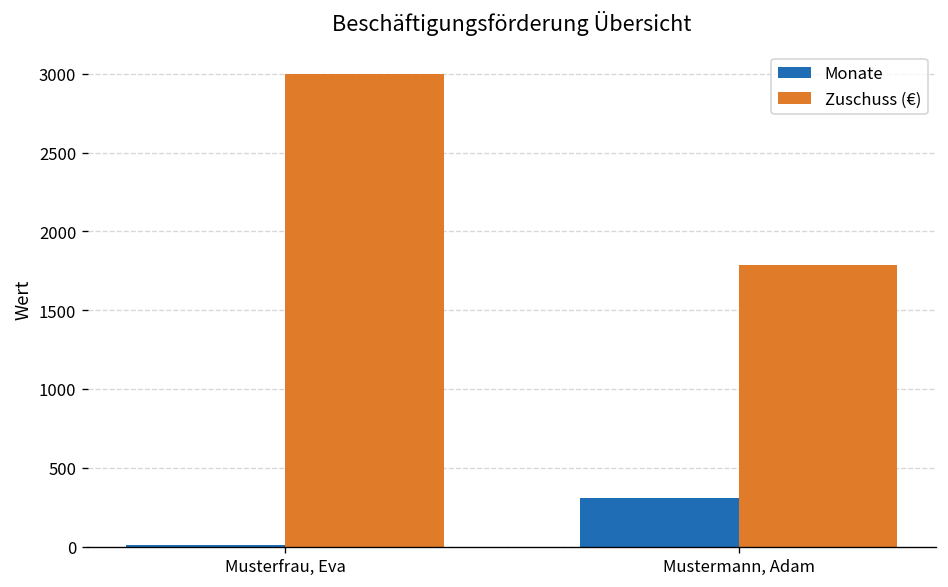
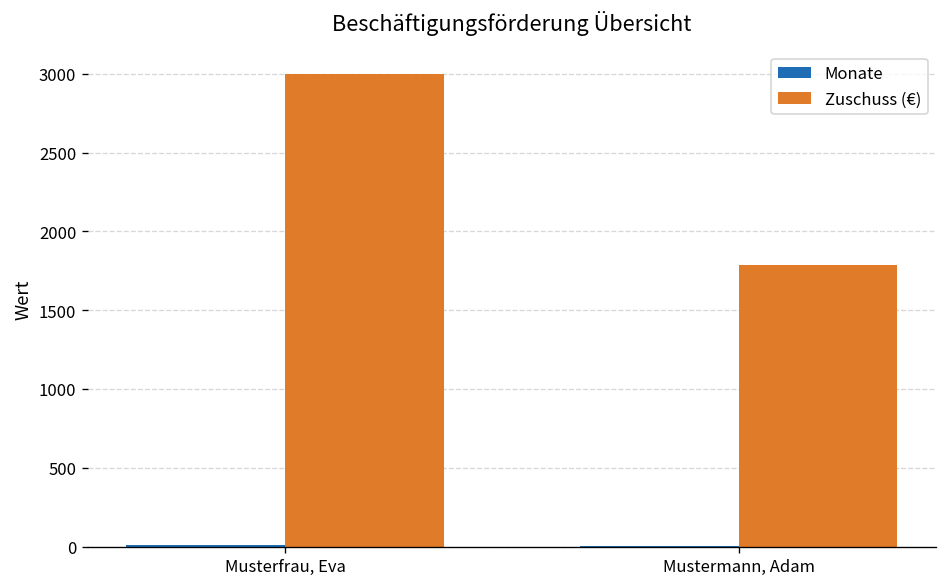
Monate, Mustermann, Adam: 310 -> 0
